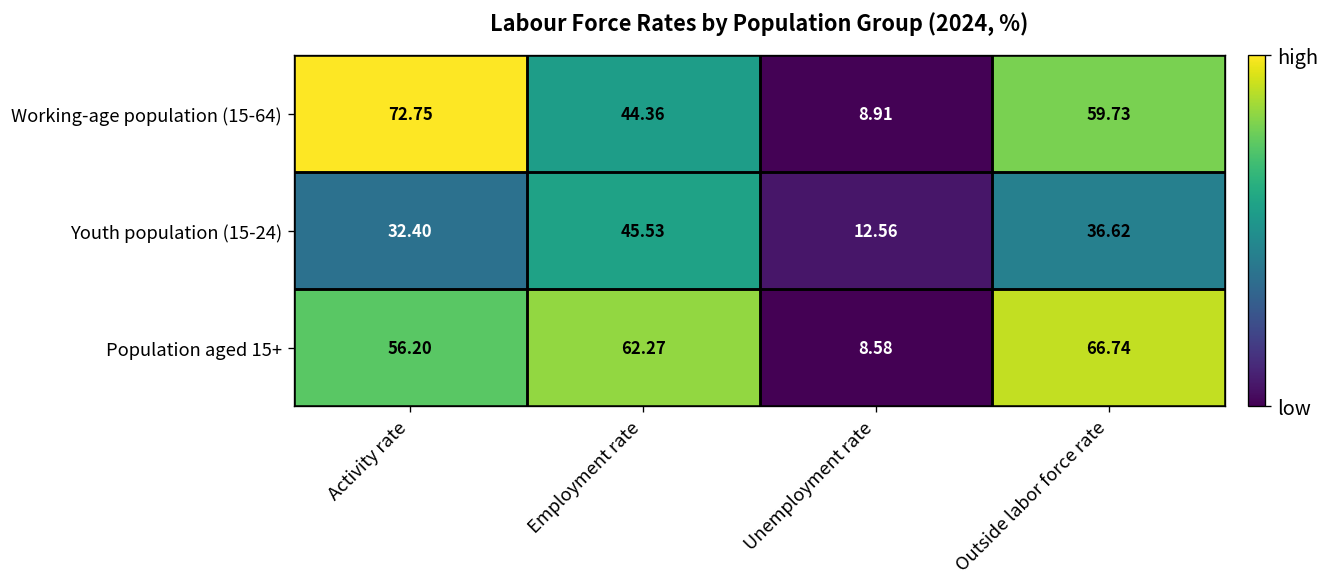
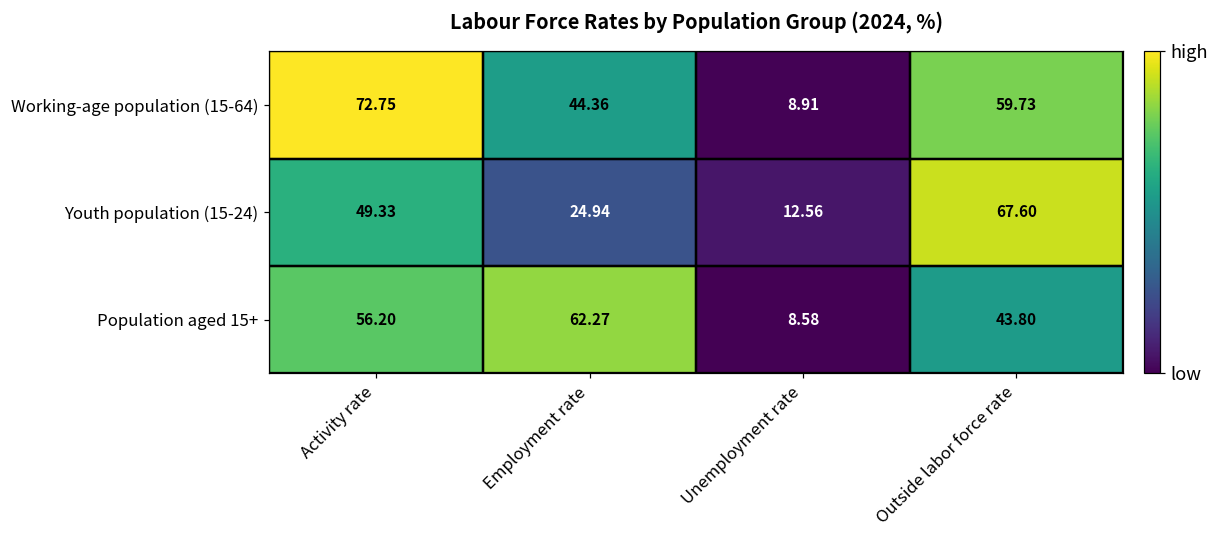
Youth population (15-24), Activity rate: 32.40 -> 49.33
Youth population (15-24), Employment rate: 45.53 -> 24.94
Youth population (15-24), Outside labor force rate: 36.62 -> 67.60
Population aged 15+, Outside labor force rate: 66.74 -> 43.80
